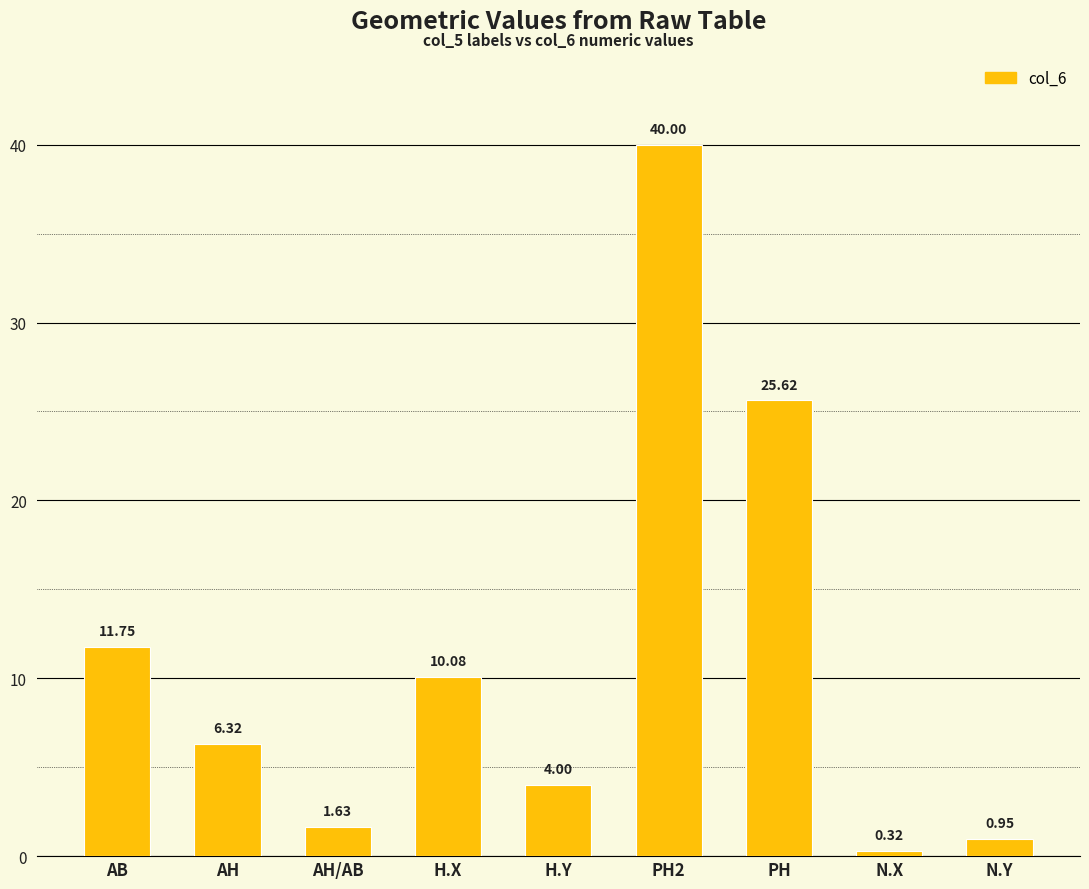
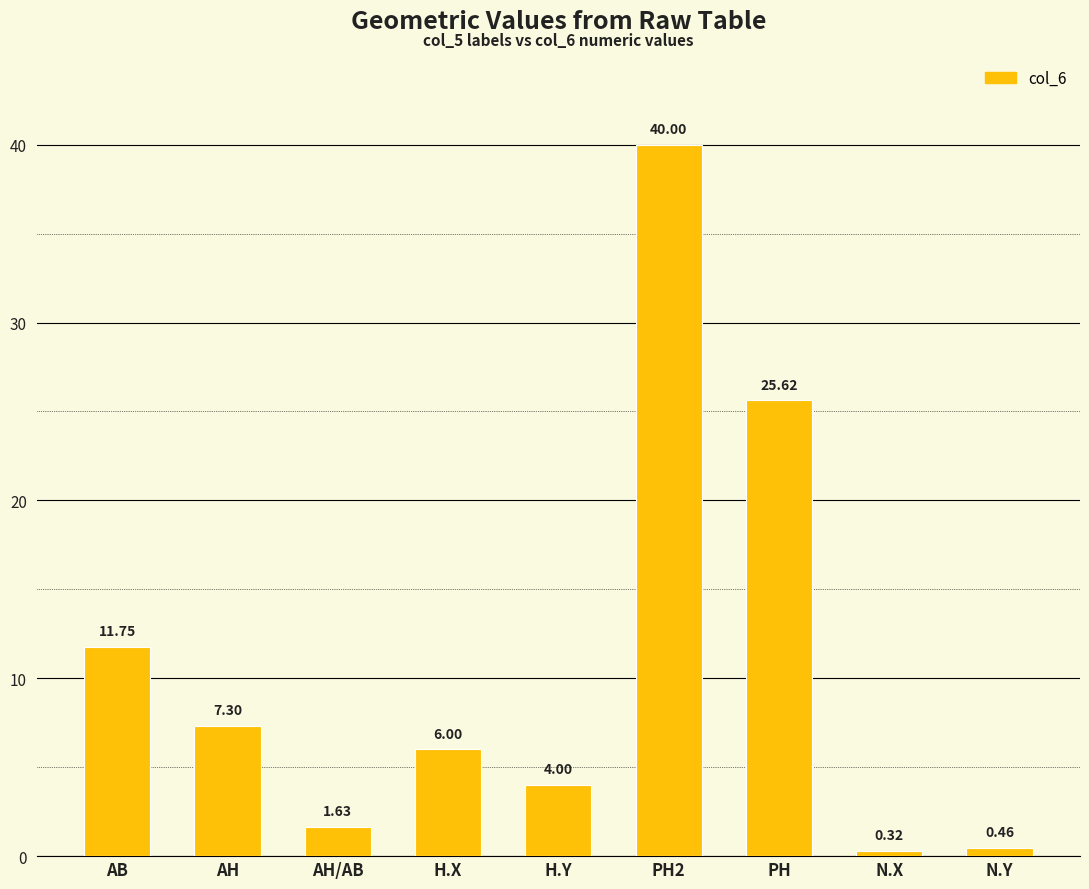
AH: 6.32 -> 7.30
H.X: 10.08 -> 6.00
N.Y: 0.95 -> 0.46
